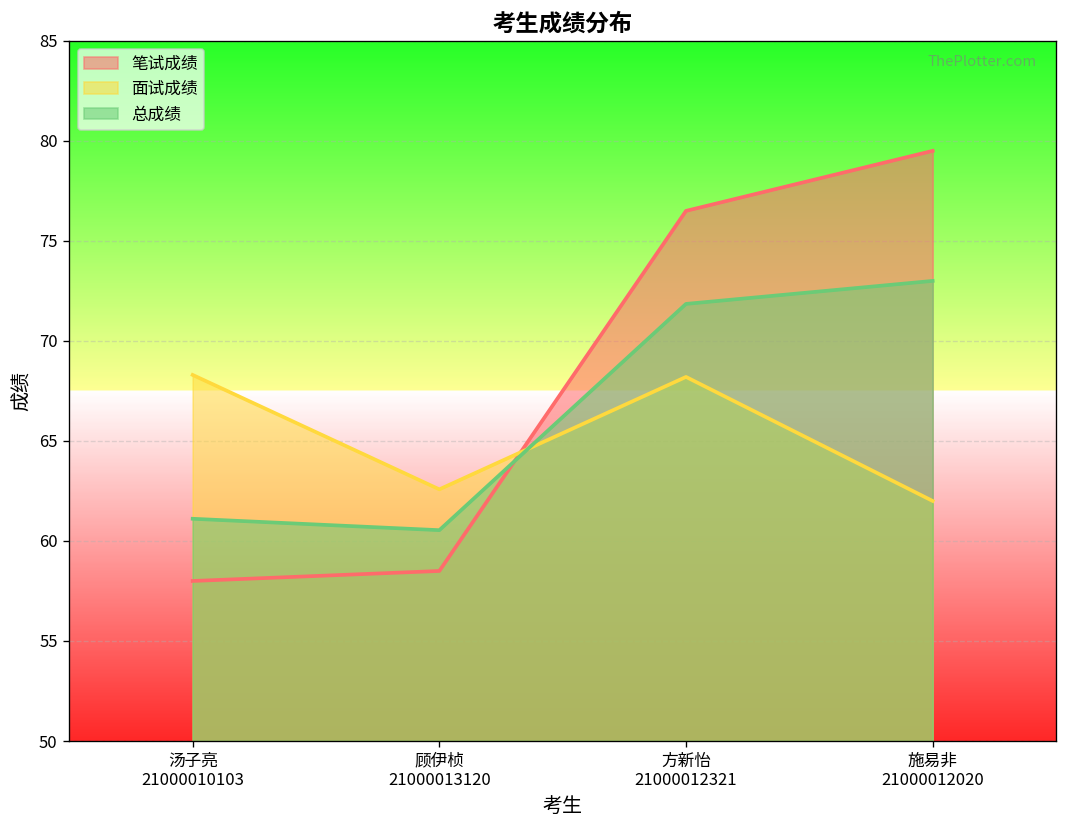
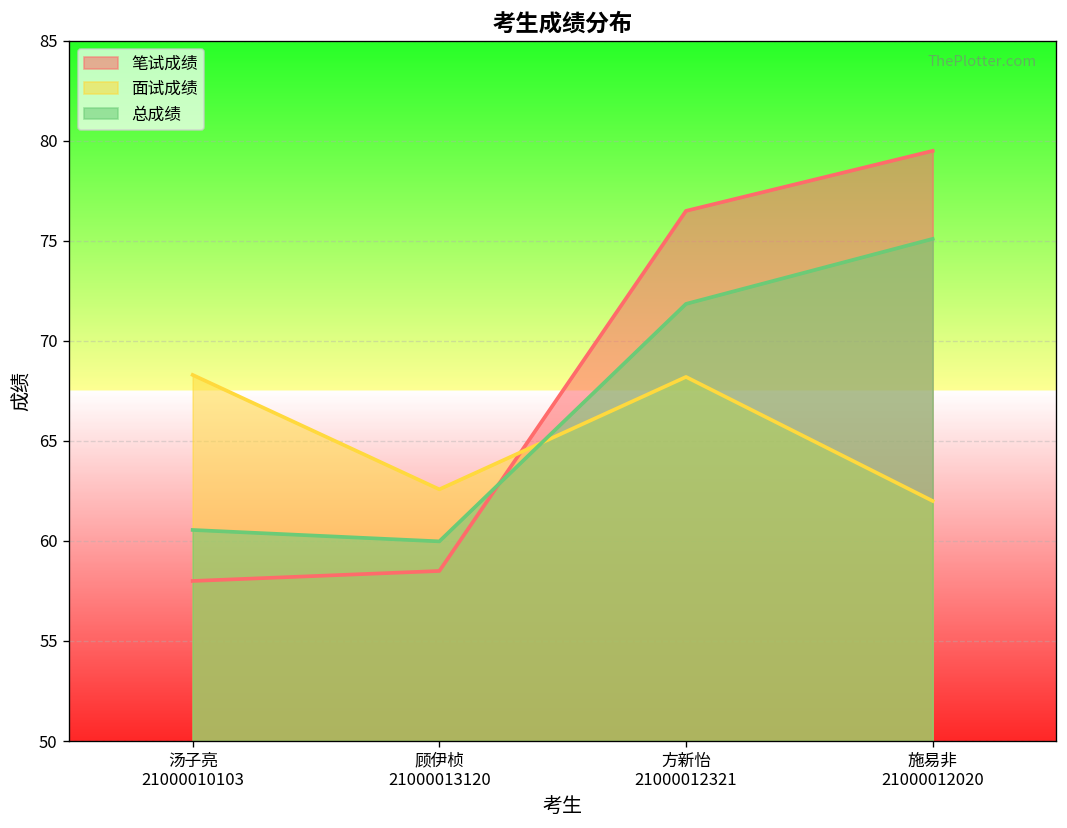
总成绩, 汤子亮 21000010103: 61.1 -> 60.6
总成绩, 顾伊桢 21000013120: 60.5 -> 60.0
总成绩, 施易非 21000012020: 73.0 -> 75.1
